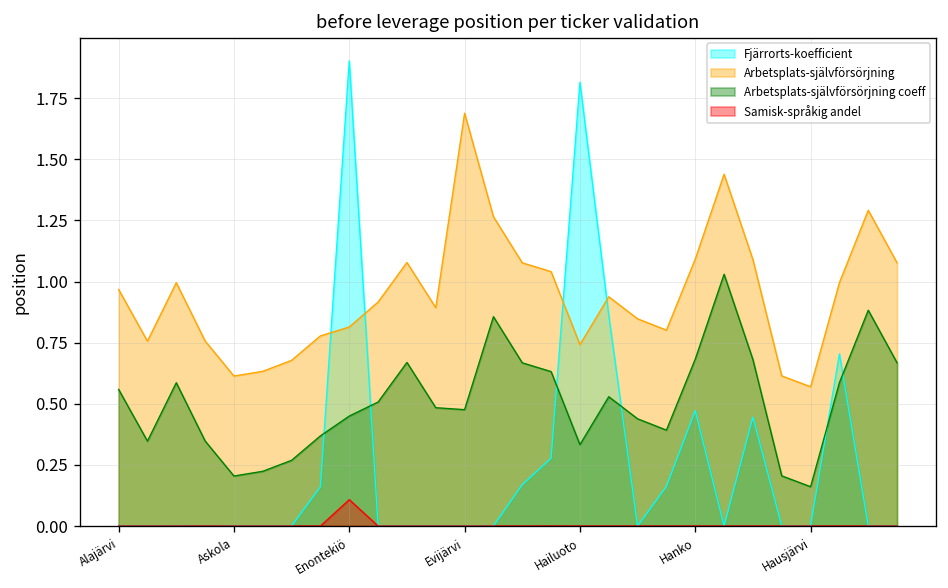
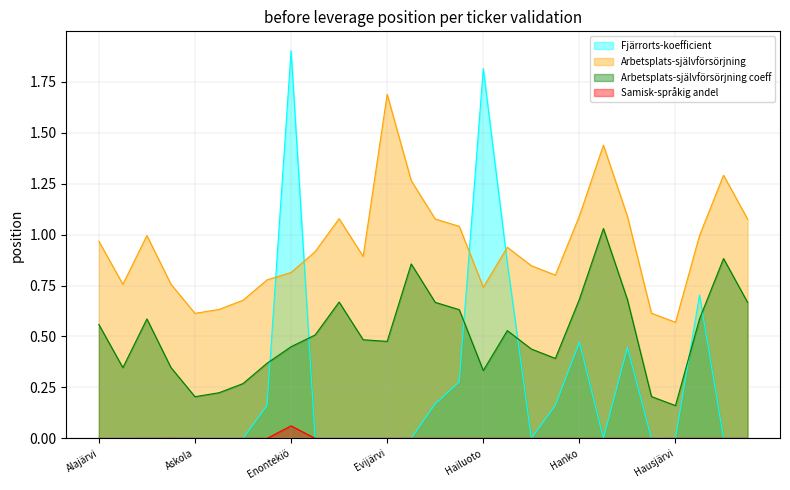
Samisk-språkig andel, Enontekiö: 0.11 -> 0.06
